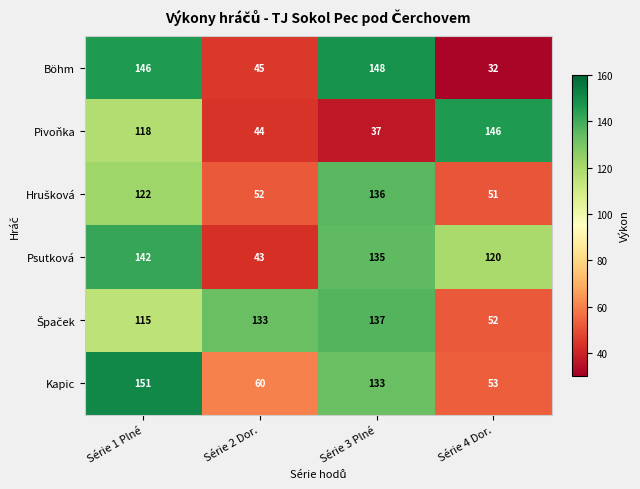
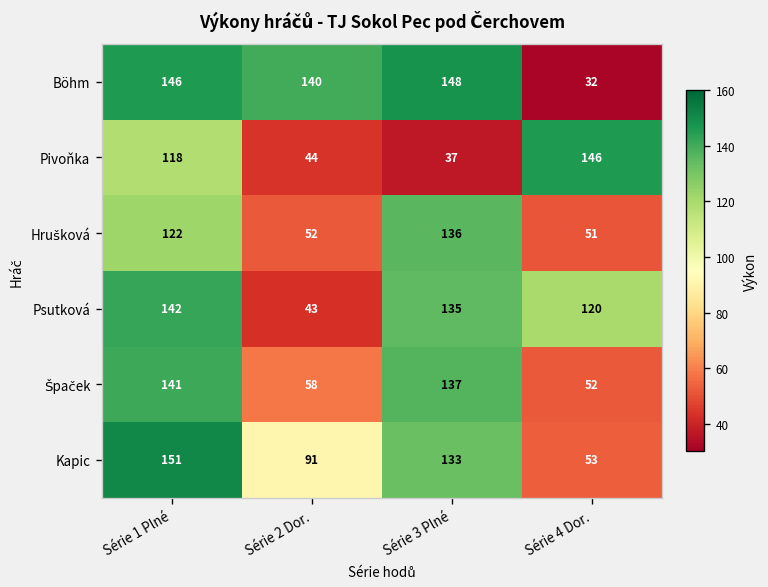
Böhm, Série 2 Dor.: 45 -> 140
Špaček, Série 1 Plné: 115 -> 141
Špaček, Série 2 Dor.: 133 -> 58
Kapic, Série 2 Dor.: 60 -> 91
